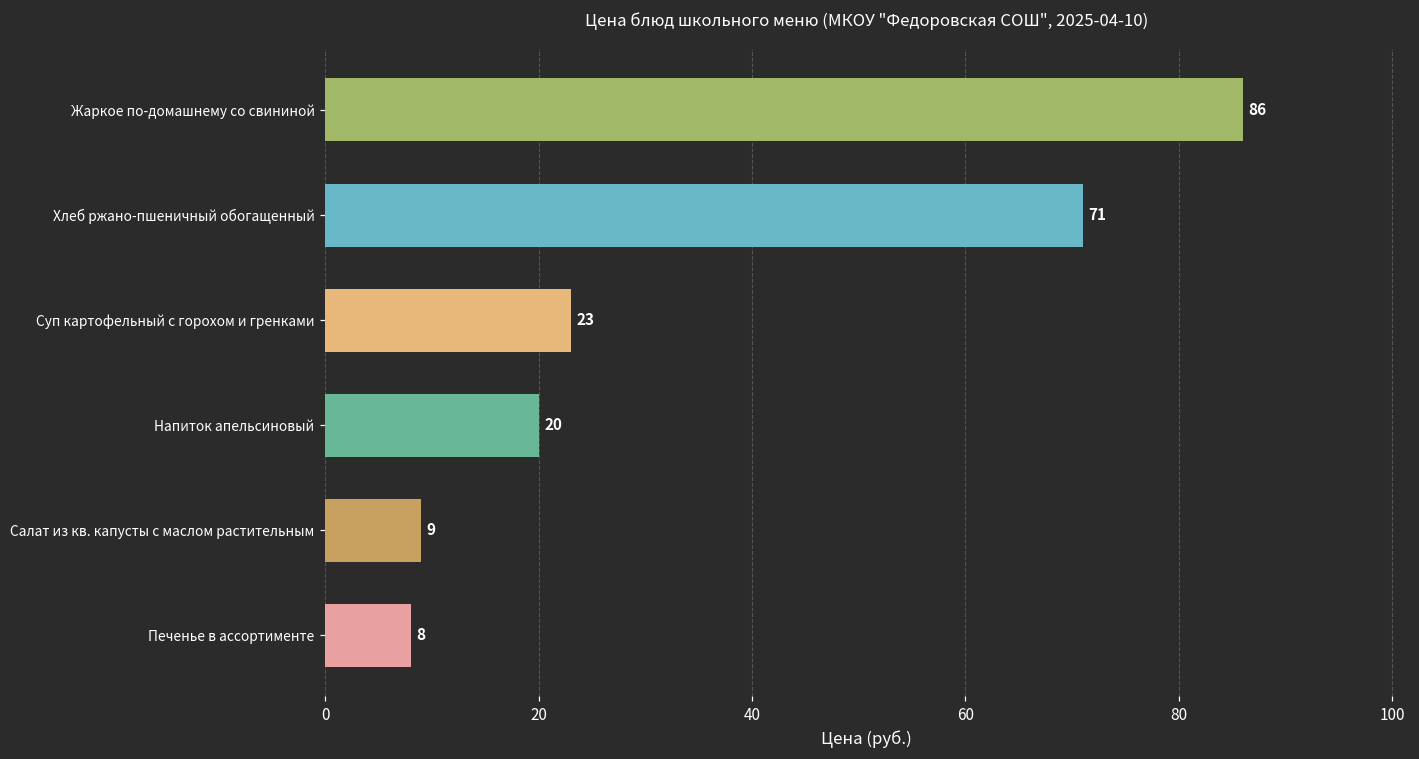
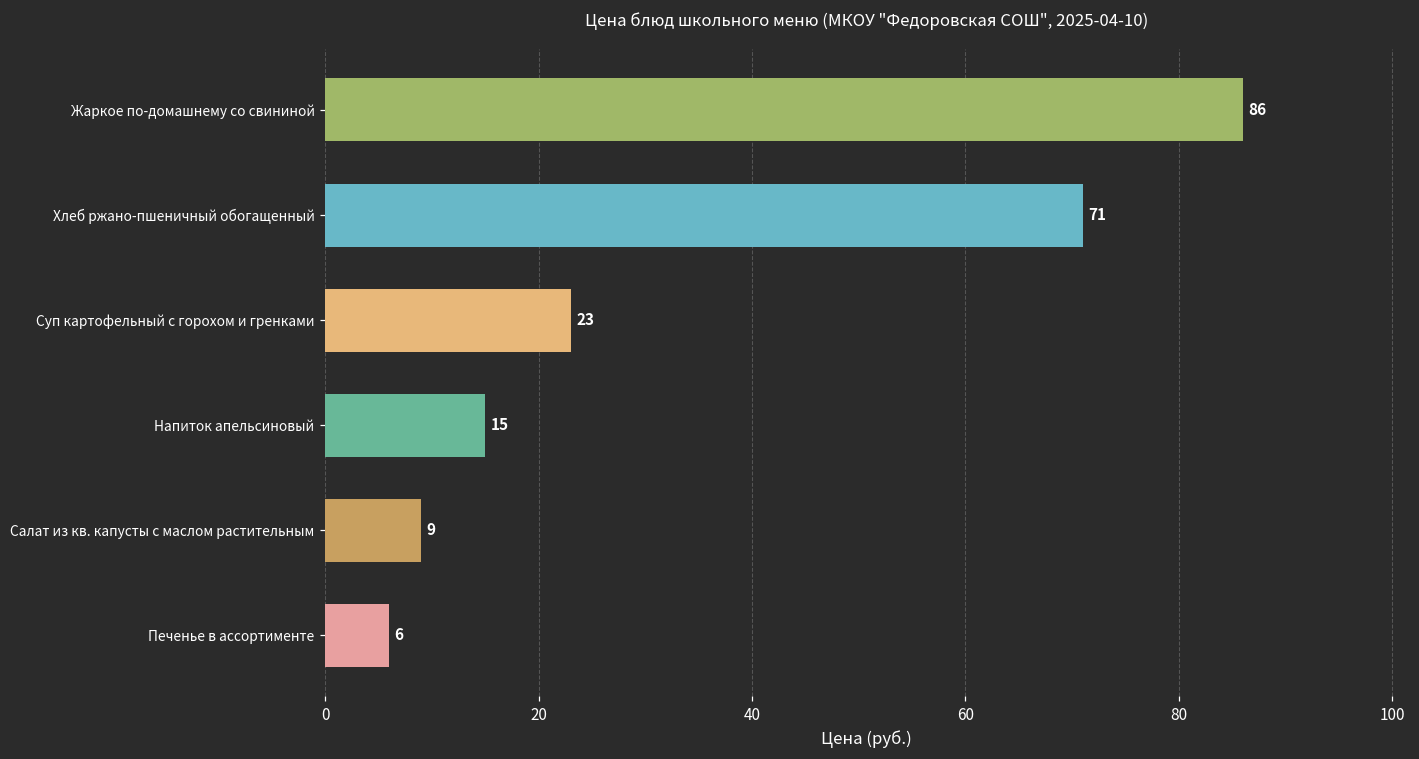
Напиток апельсиновый: 20 -> 15
Печенье в ассортименте: 8 -> 6
